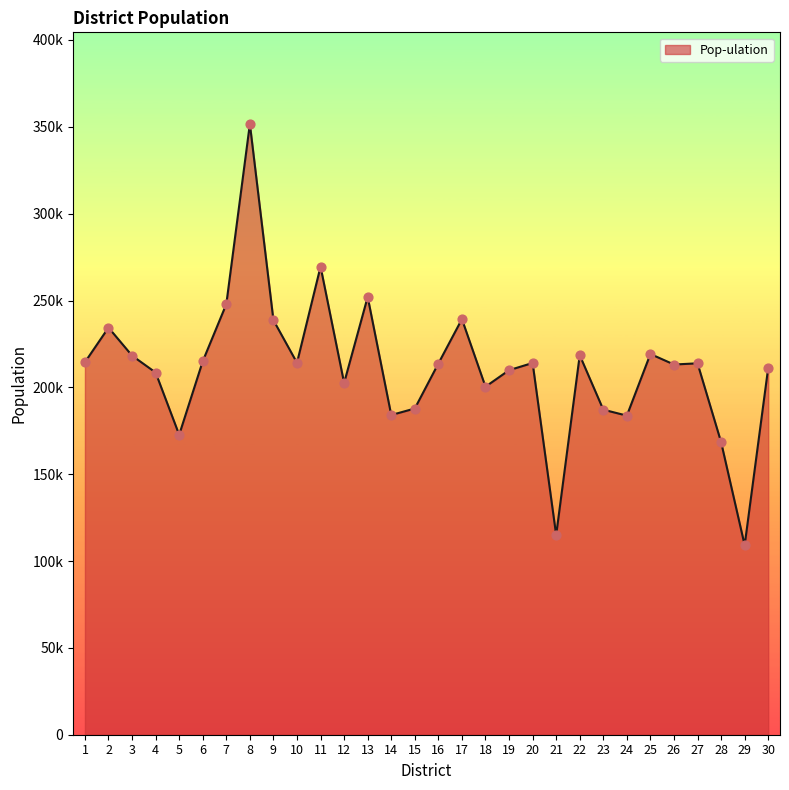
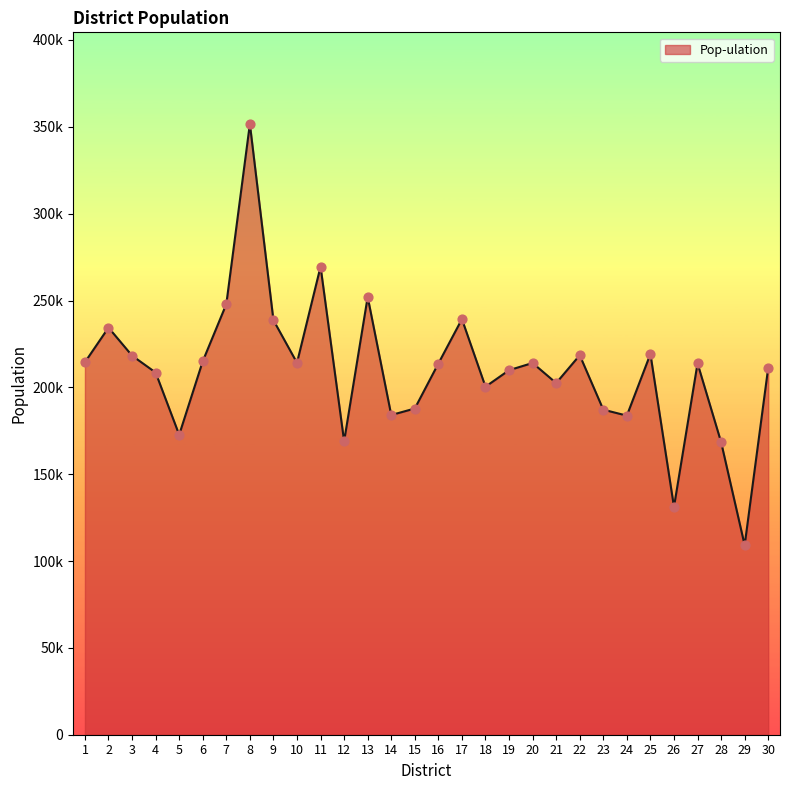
12: 203000 -> 169000
21: 115000 -> 202000
26: 213000 -> 131000
